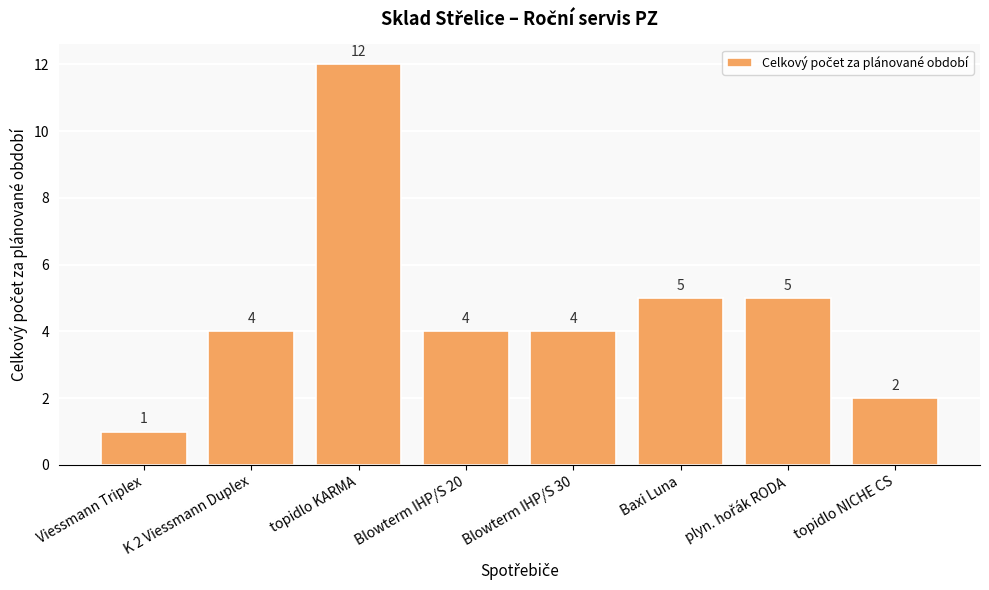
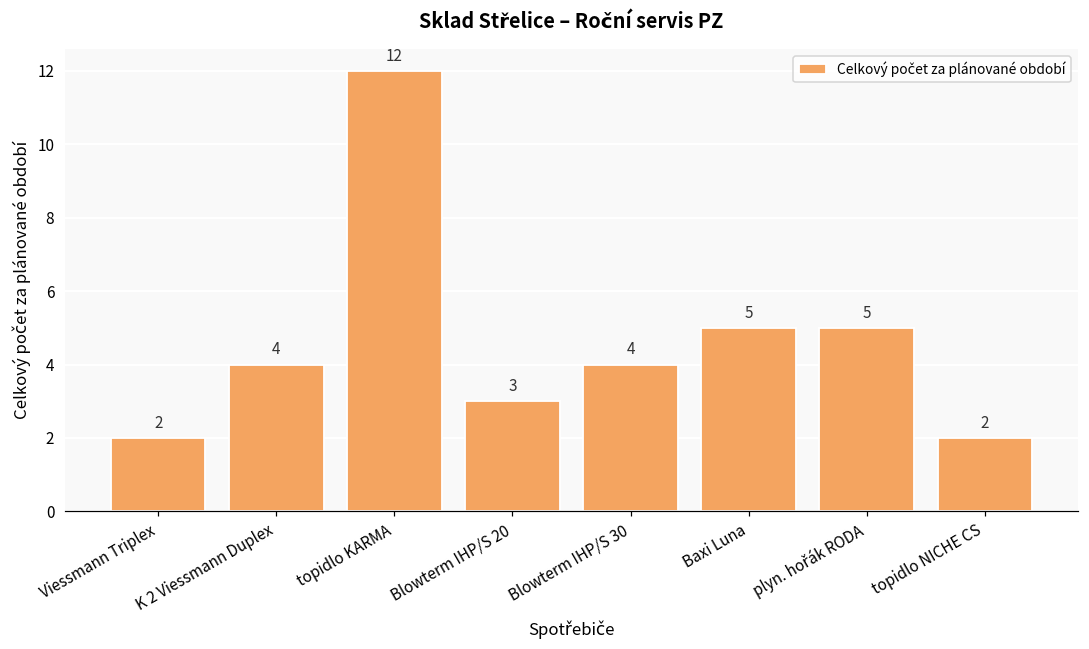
Viessmann Triplex: 1 -> 2
Blowterm IHP/S 20: 4 -> 3
